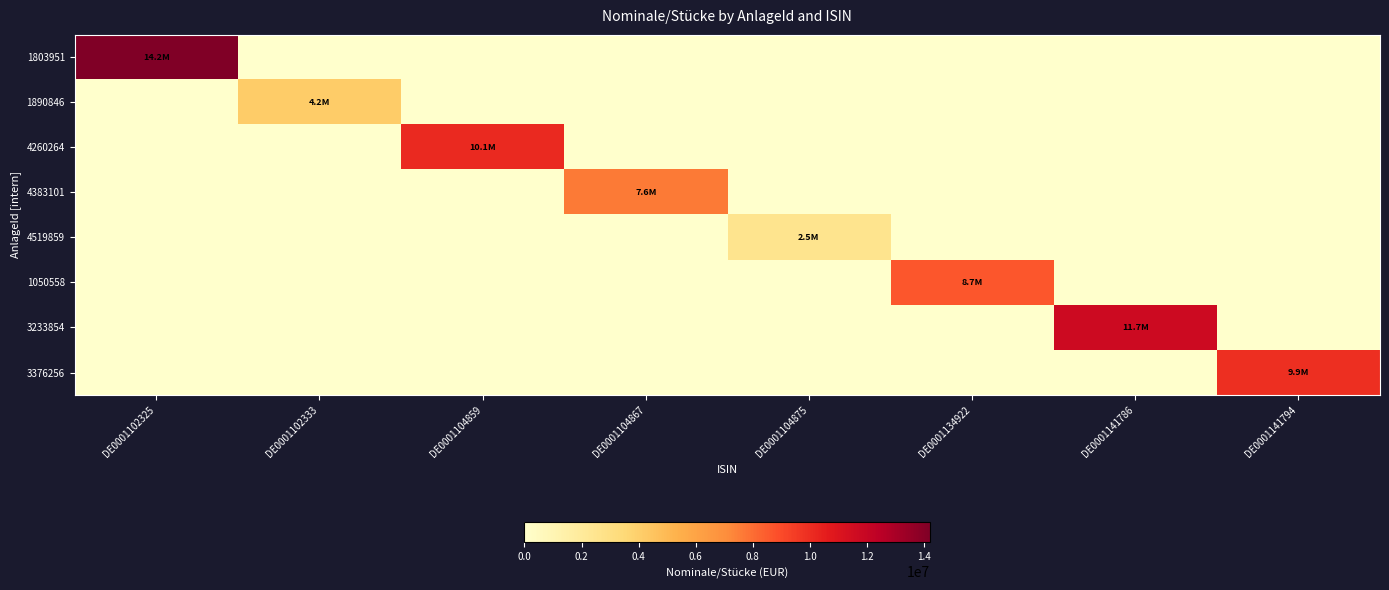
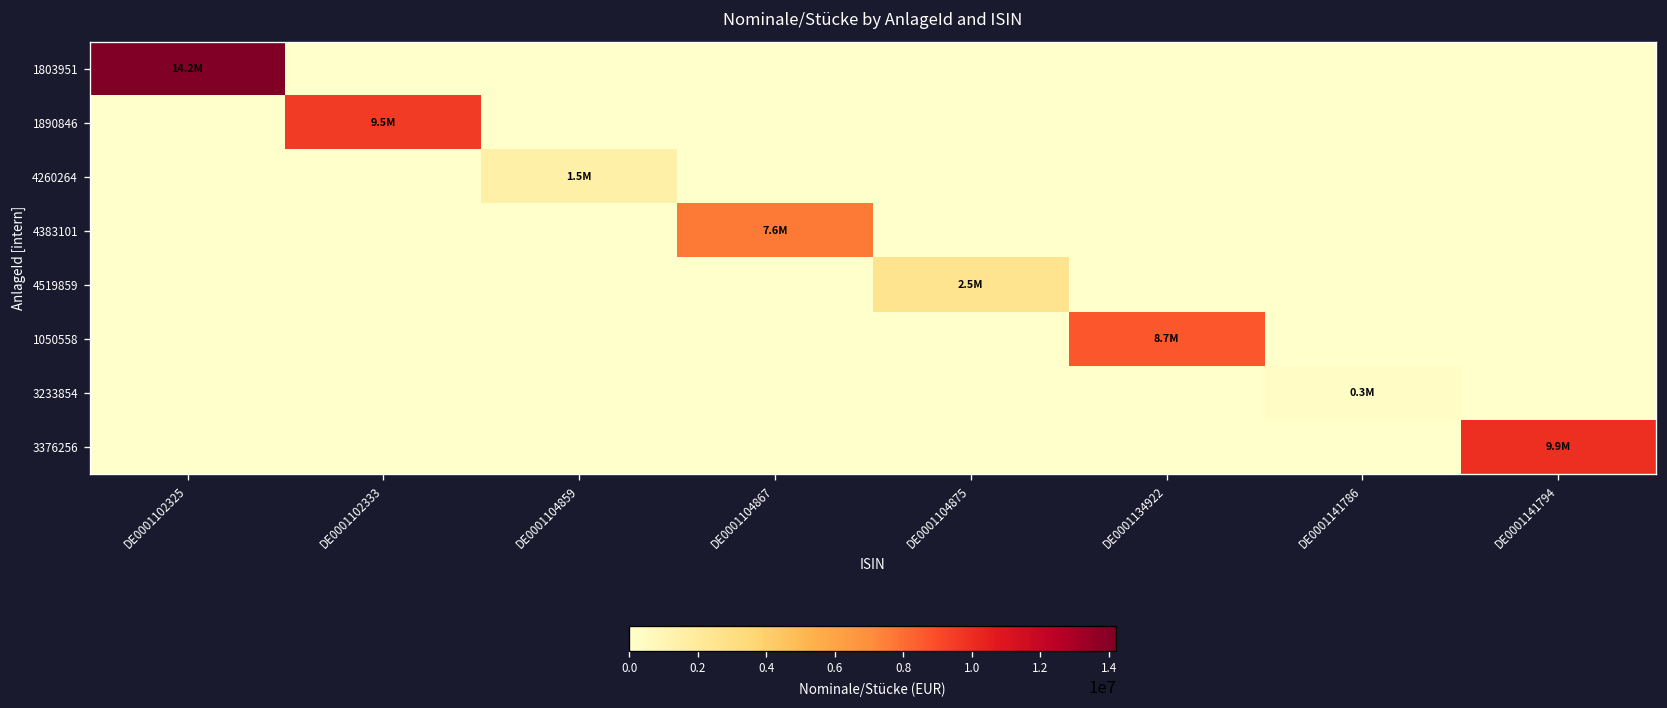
1890846, DE0001102333: 4.2M -> 9.5M
4260264, DE0001104859: 10.1M -> 1.5M
3233854, DE0001141786: 11.7M -> 0.3M
